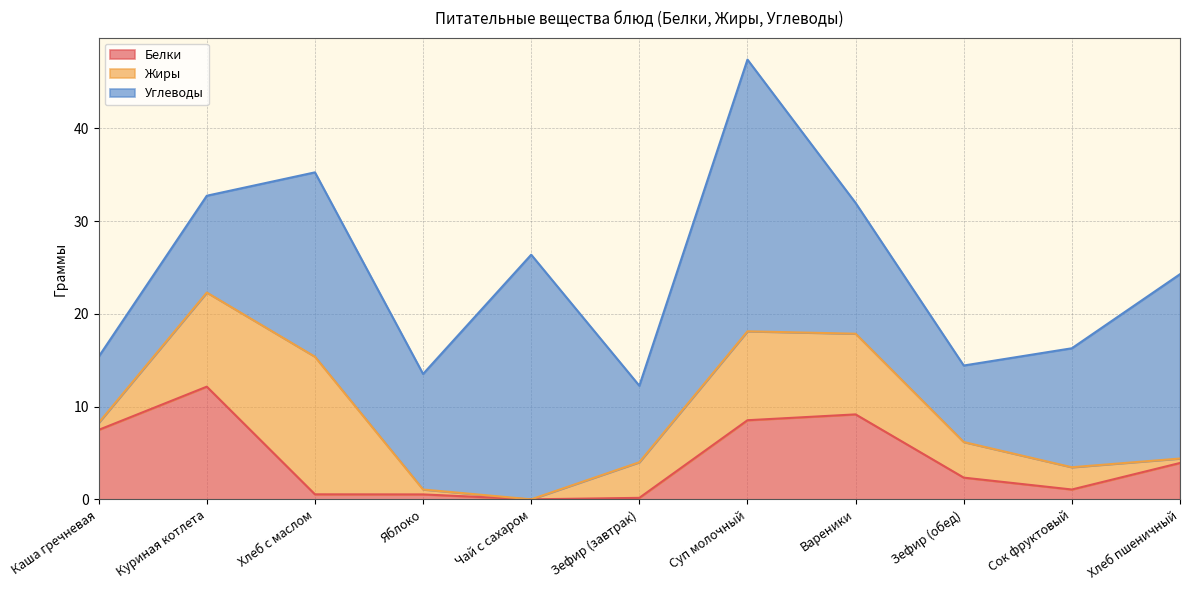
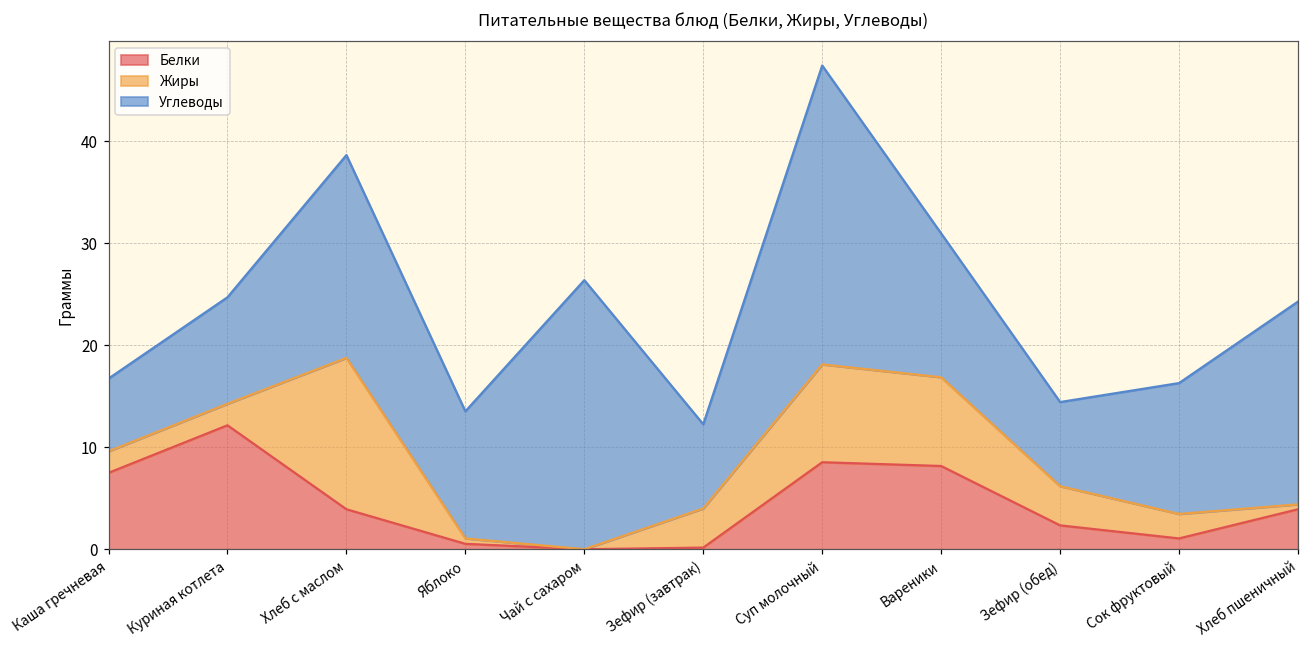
Жиры, Каша гречневая: 1 -> 2
Жиры, Куриная котлета: 10 -> 2
Белки, Хлеб с маслом: 1 -> 4
Белки, Вареники: 9 -> 8
